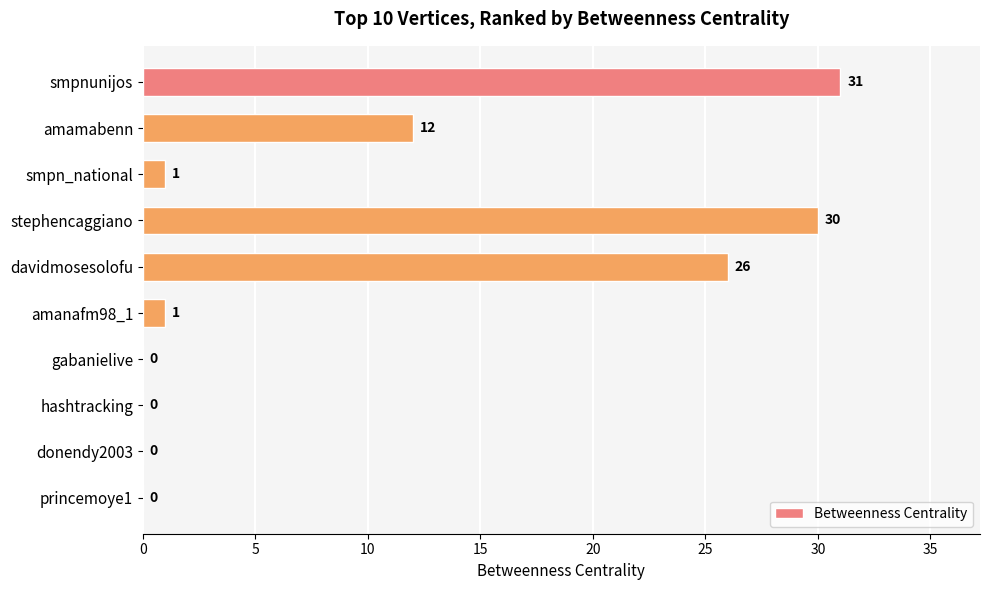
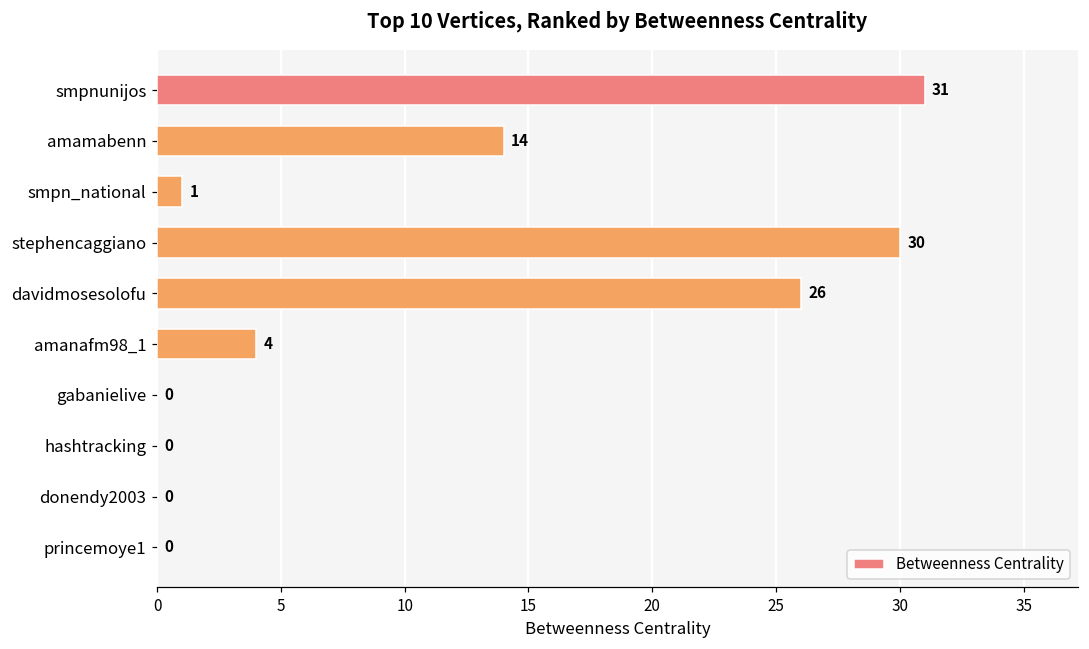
amamabenn: 12 -> 14
amanafm98_1: 1 -> 4
